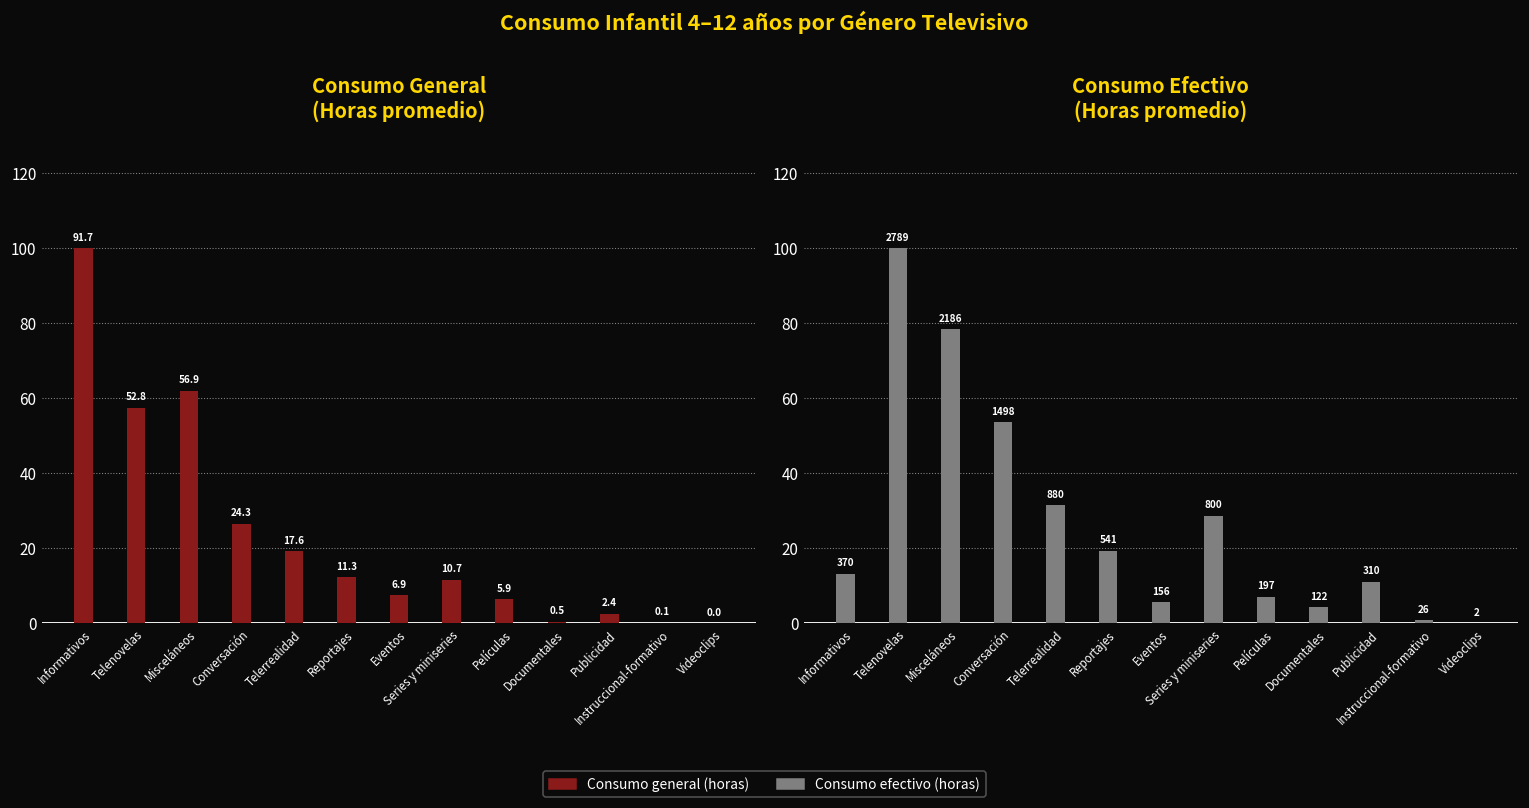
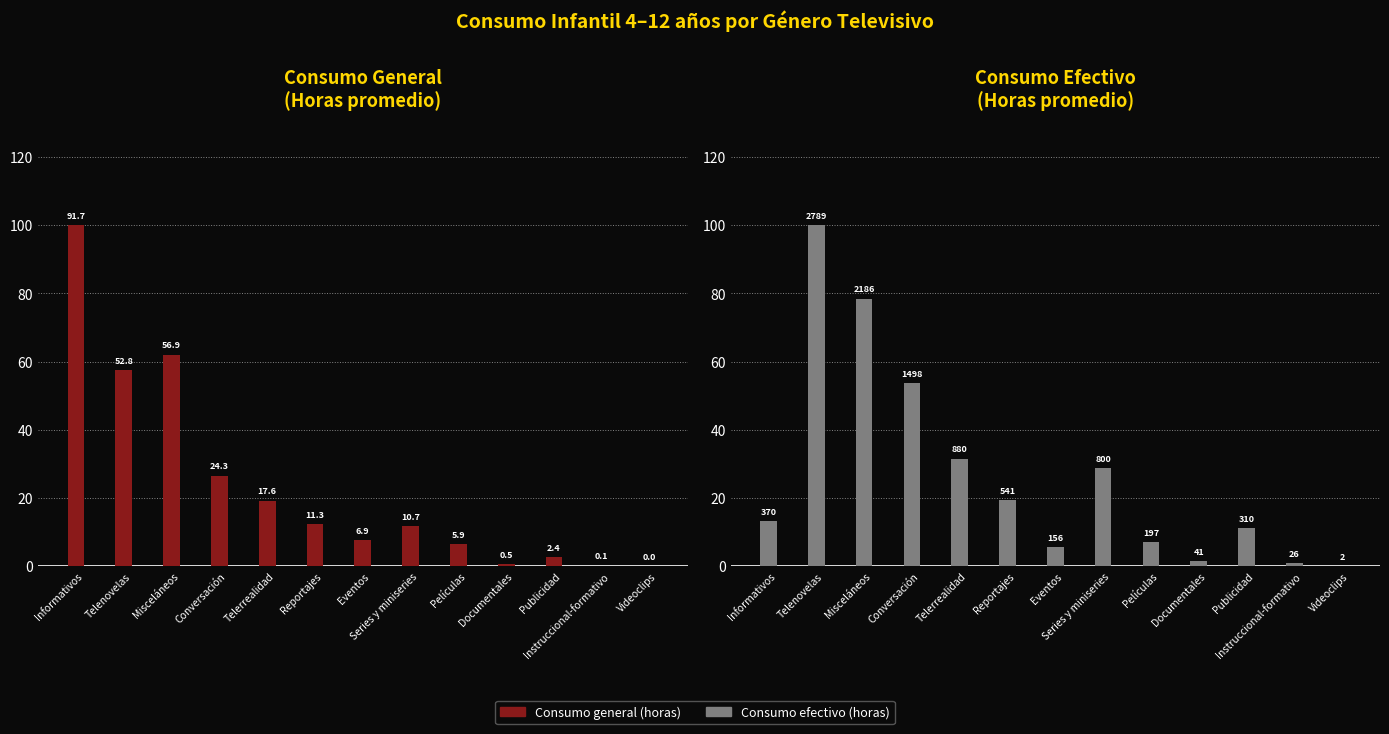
Consumo Efectivo (Horas promedio), Documentales: 122 -> 41
